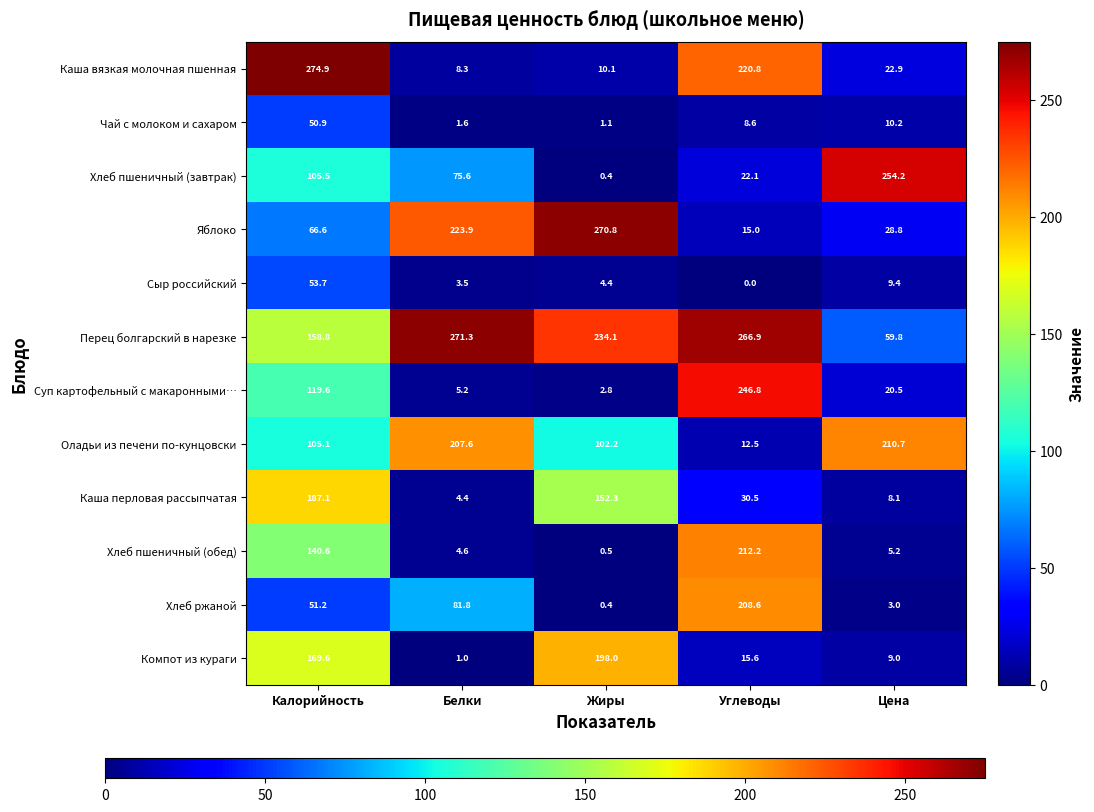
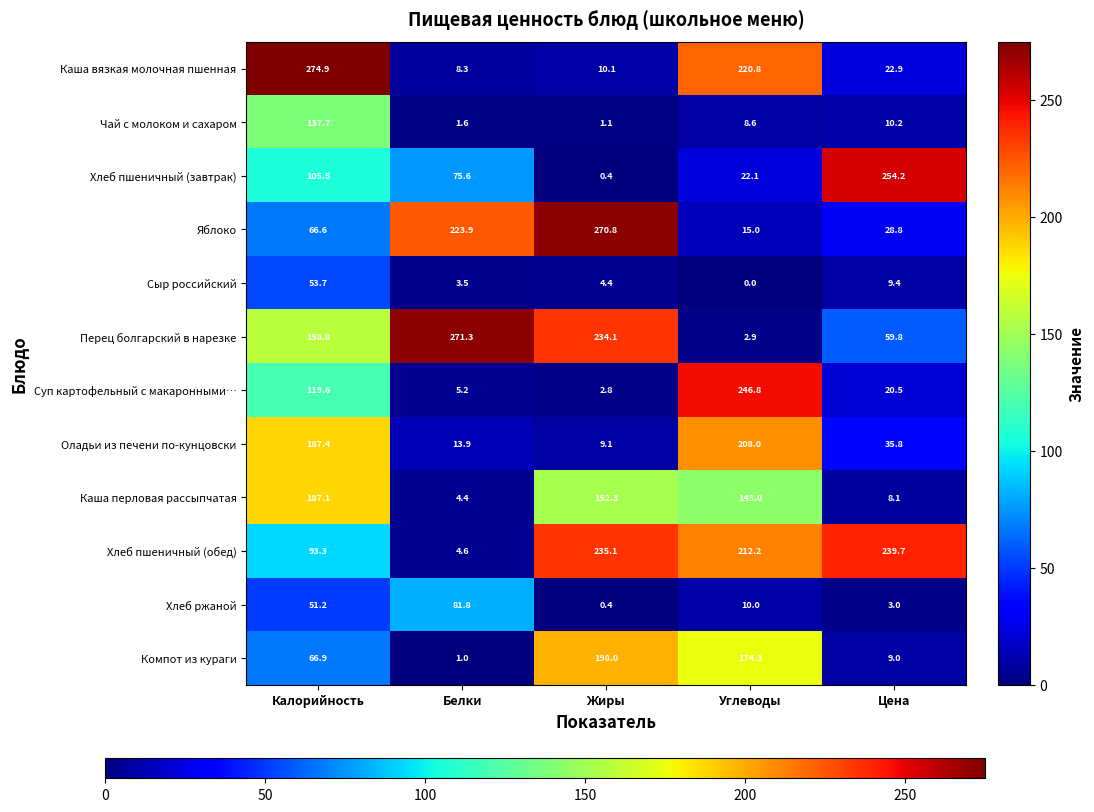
Чай с молоком и сахаром, Калорийность: 50.9 -> 137.7
Перец болгарский в нарезке, Углеводы: 266.9 -> 2.9
Оладьи из печени по-кунцовски, Калорийность: 105.1 -> 187.4
Оладьи из печени по-кунцовски, Белки: 207.6 -> 13.9
Оладьи из печени по-кунцовски, Жиры: 102.2 -> 9.1
Оладьи из печени по-кунцовски, Углеводы: 12.5 -> 208.0
Оладьи из печени по-кунцовски, Цена: 210.7 -> 35.8
Каша перловая рассыпчатая, Углеводы: 30.5 -> 143.0
Хлеб пшеничный (обед), Калорийность: 140.6 -> 93.3
Хлеб пшеничный (обед), Жиры: 0.5 -> 235.1
Хлеб пшеничный (обед), Цена: 5.2 -> 239.7
Хлеб ржаной, Углеводы: 208.6 -> 10.0
Компот из кураги, Калорийность: 169.6 -> 66.9
Компот из кураги, Углеводы: 15.6 -> 174.3
